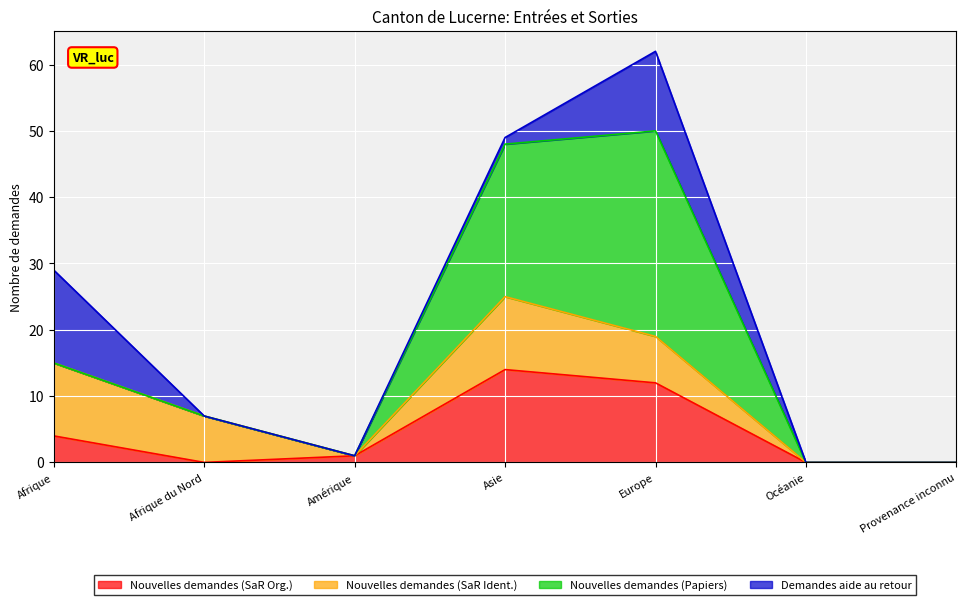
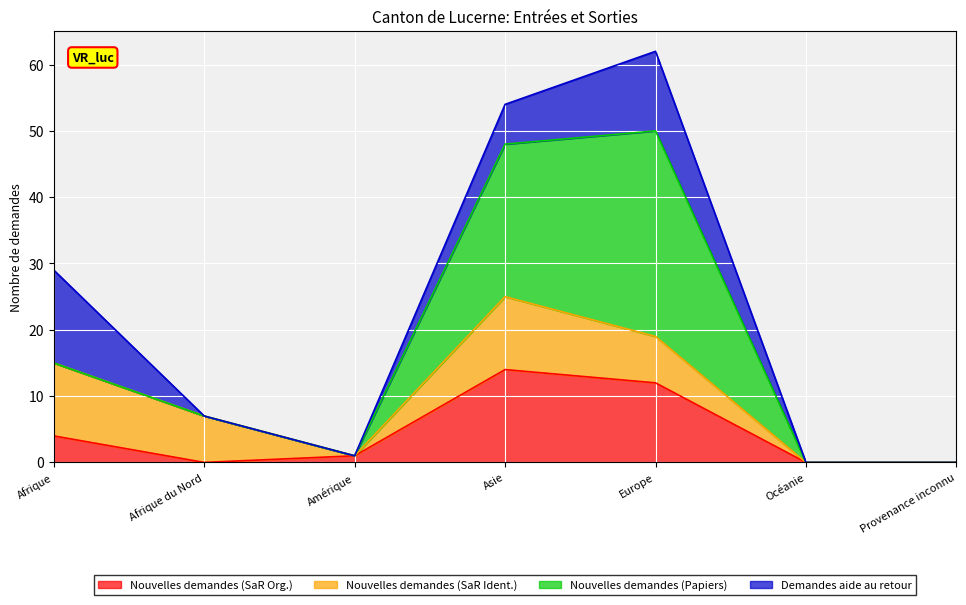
Demandes aide au retour, Asie: 1 -> 6
